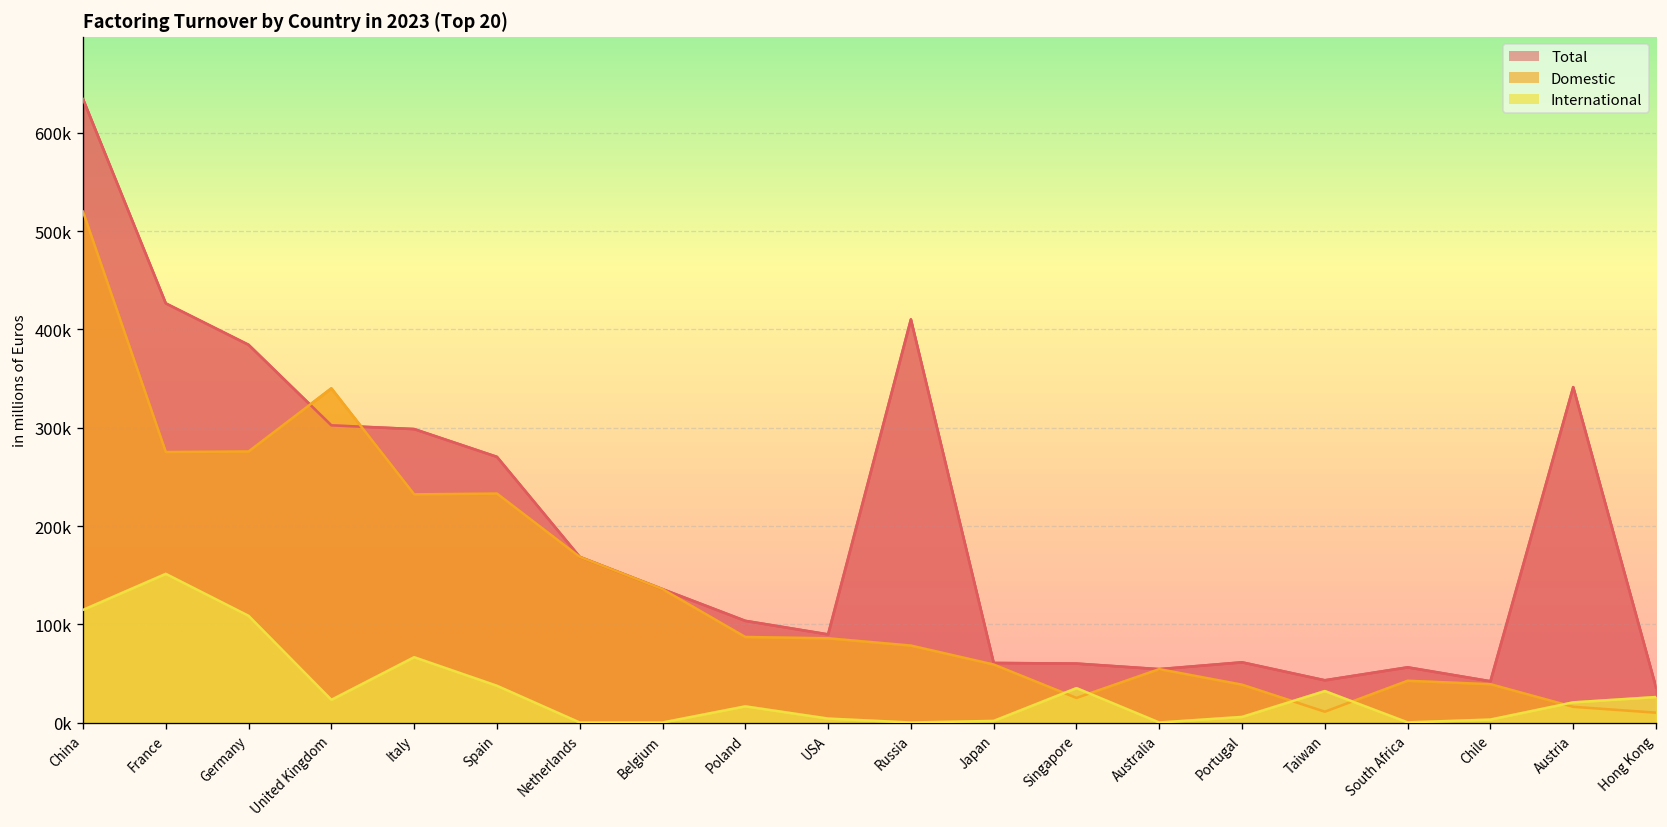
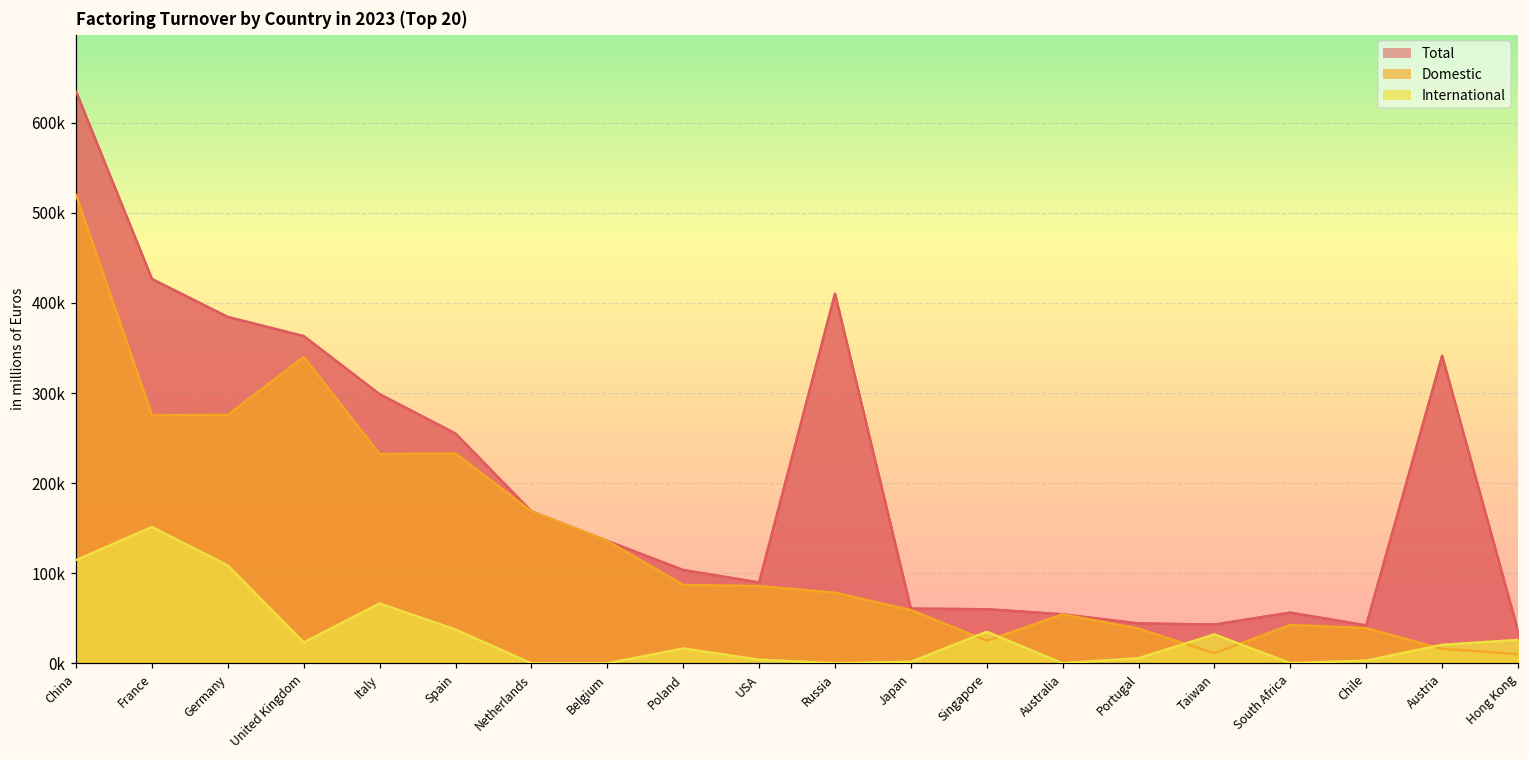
Total, United Kingdom: 300000 -> 360000
Total, Spain: 270000 -> 260000
Total, Portugal: 60000 -> 40000
